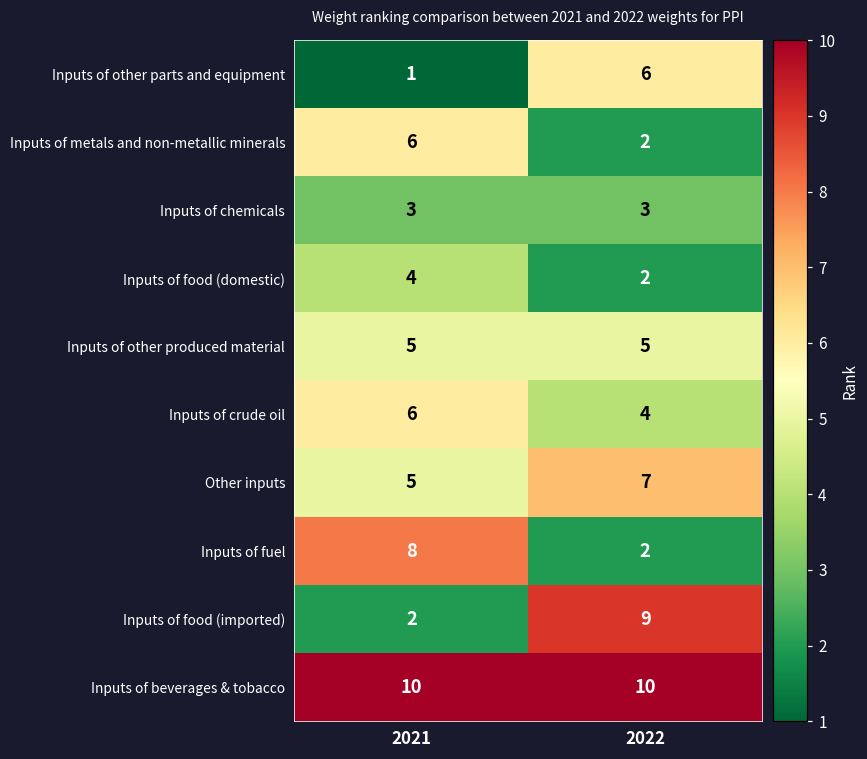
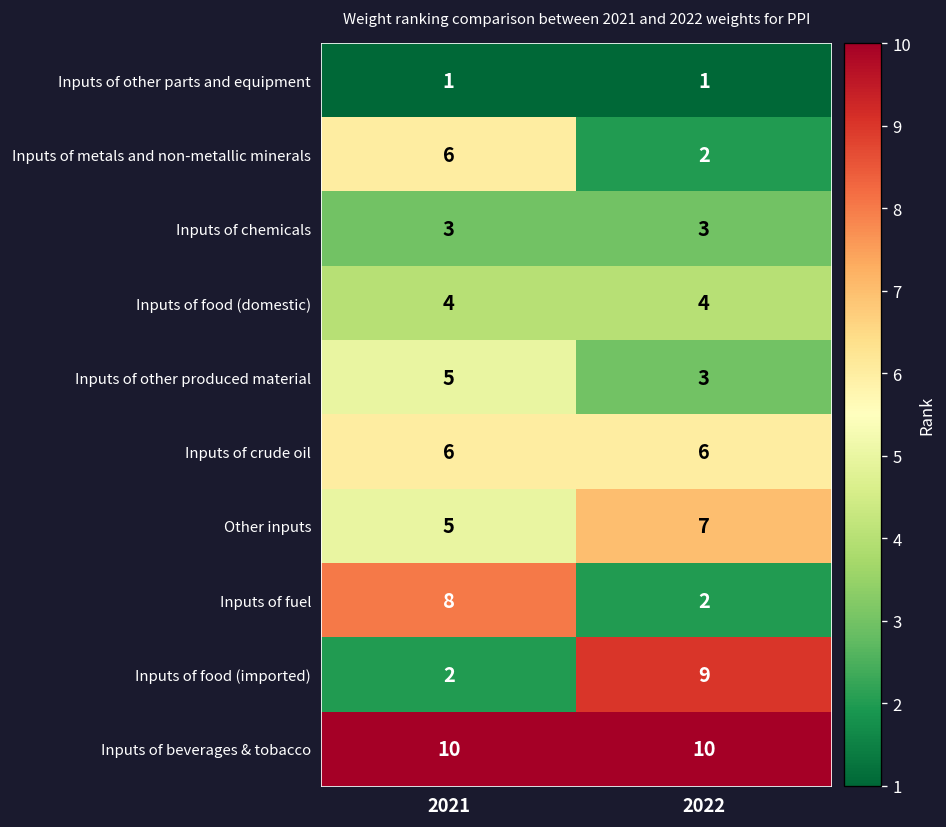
Inputs of other parts and equipment, 2022: 6 -> 1
Inputs of food (domestic), 2022: 2 -> 4
Inputs of other produced material, 2022: 5 -> 3
Inputs of crude oil, 2022: 4 -> 6
